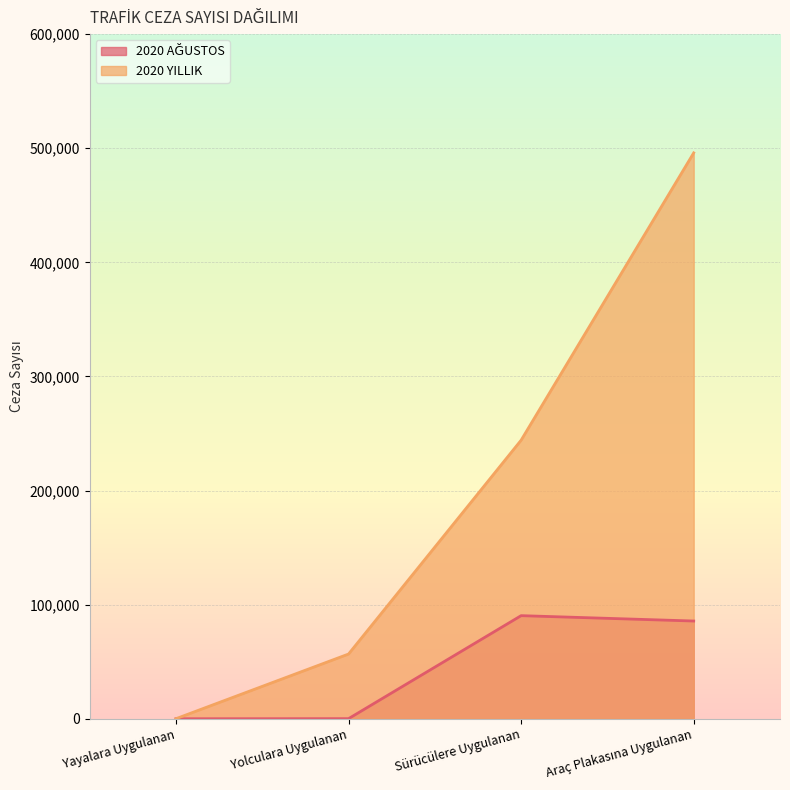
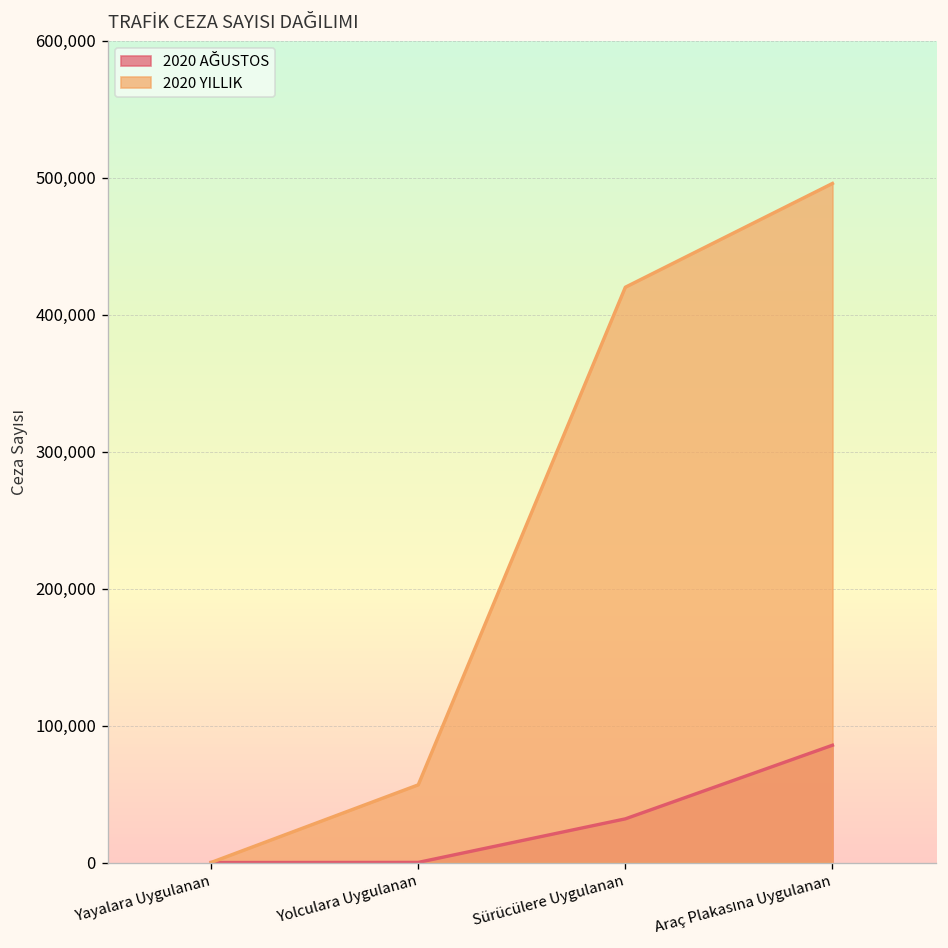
2020 AĞUSTOS, Sürücülere Uygulanan: 90,000 -> 32,000
2020 YILLIK, Sürücülere Uygulanan: 244,000 -> 420,000
